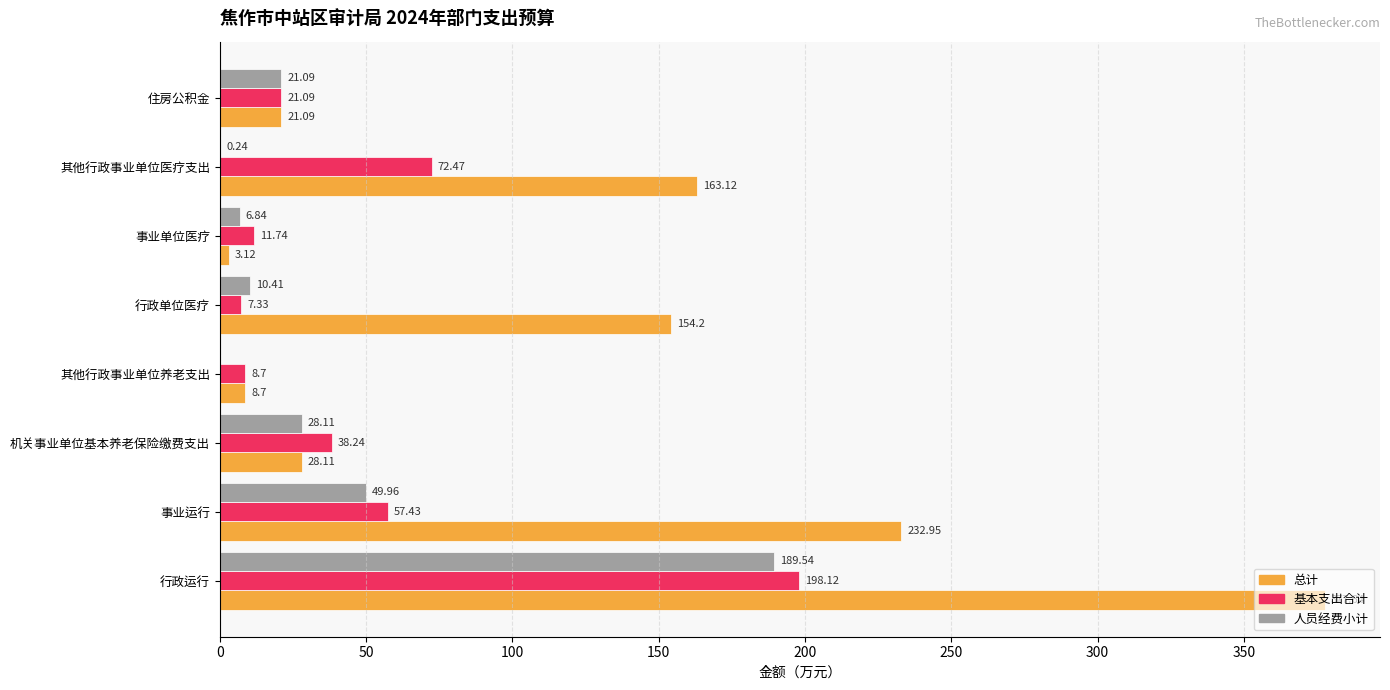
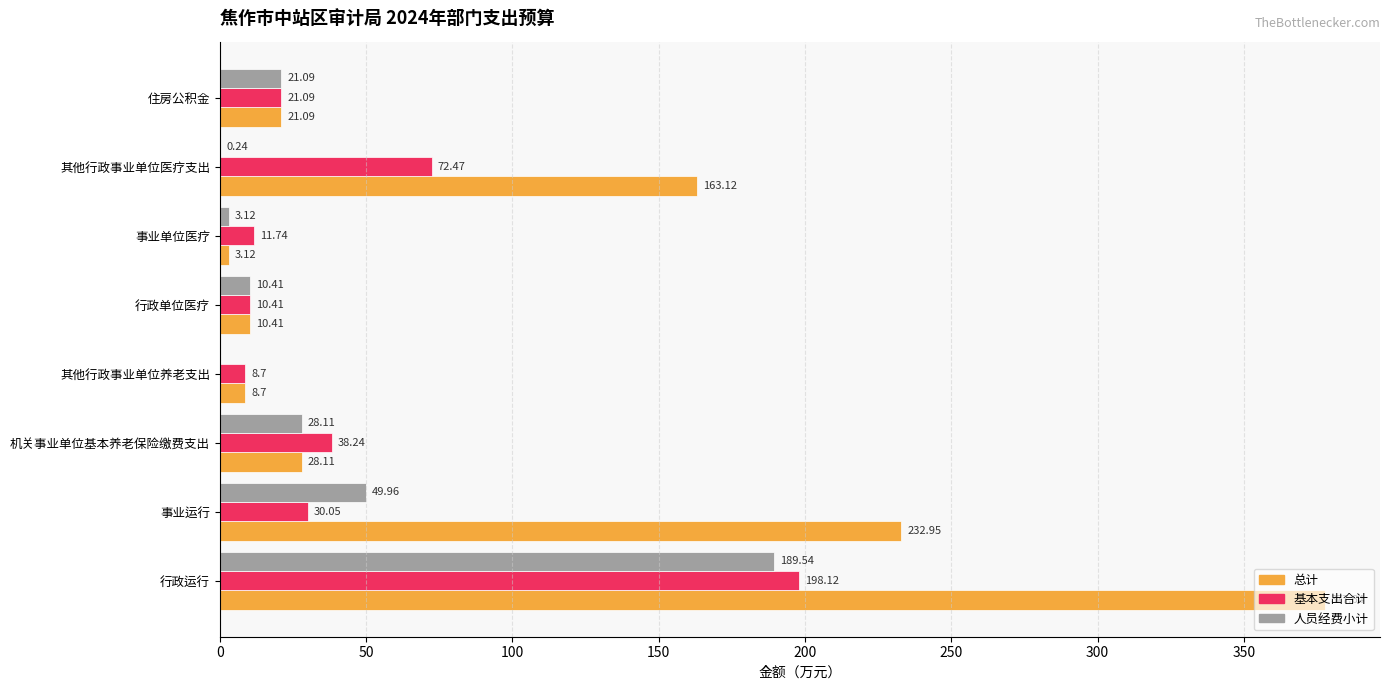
人员经费小计, 事业单位医疗: 6.84 -> 3.12
基本支出合计, 行政单位医疗: 7.33 -> 10.41
总计, 行政单位医疗: 154.2 -> 10.41
基本支出合计, 事业运行: 57.43 -> 30.05
